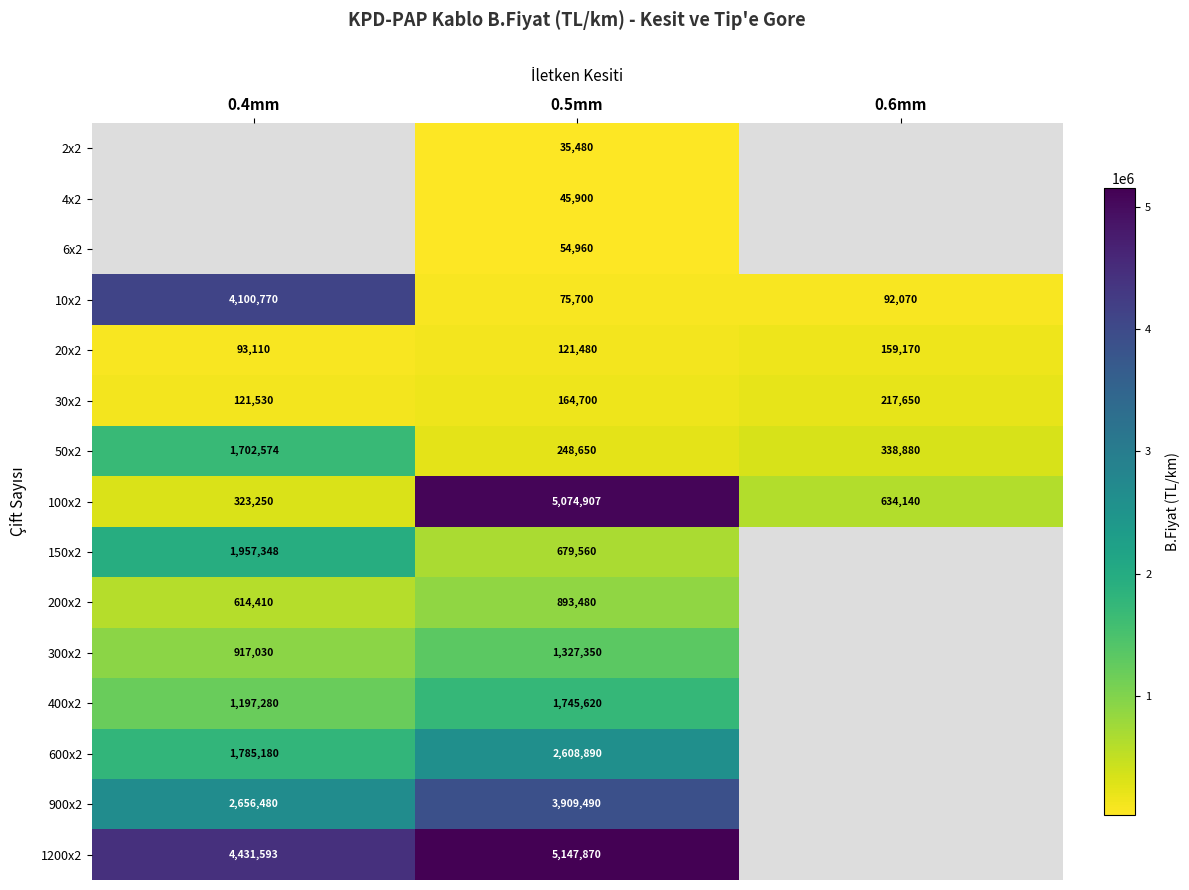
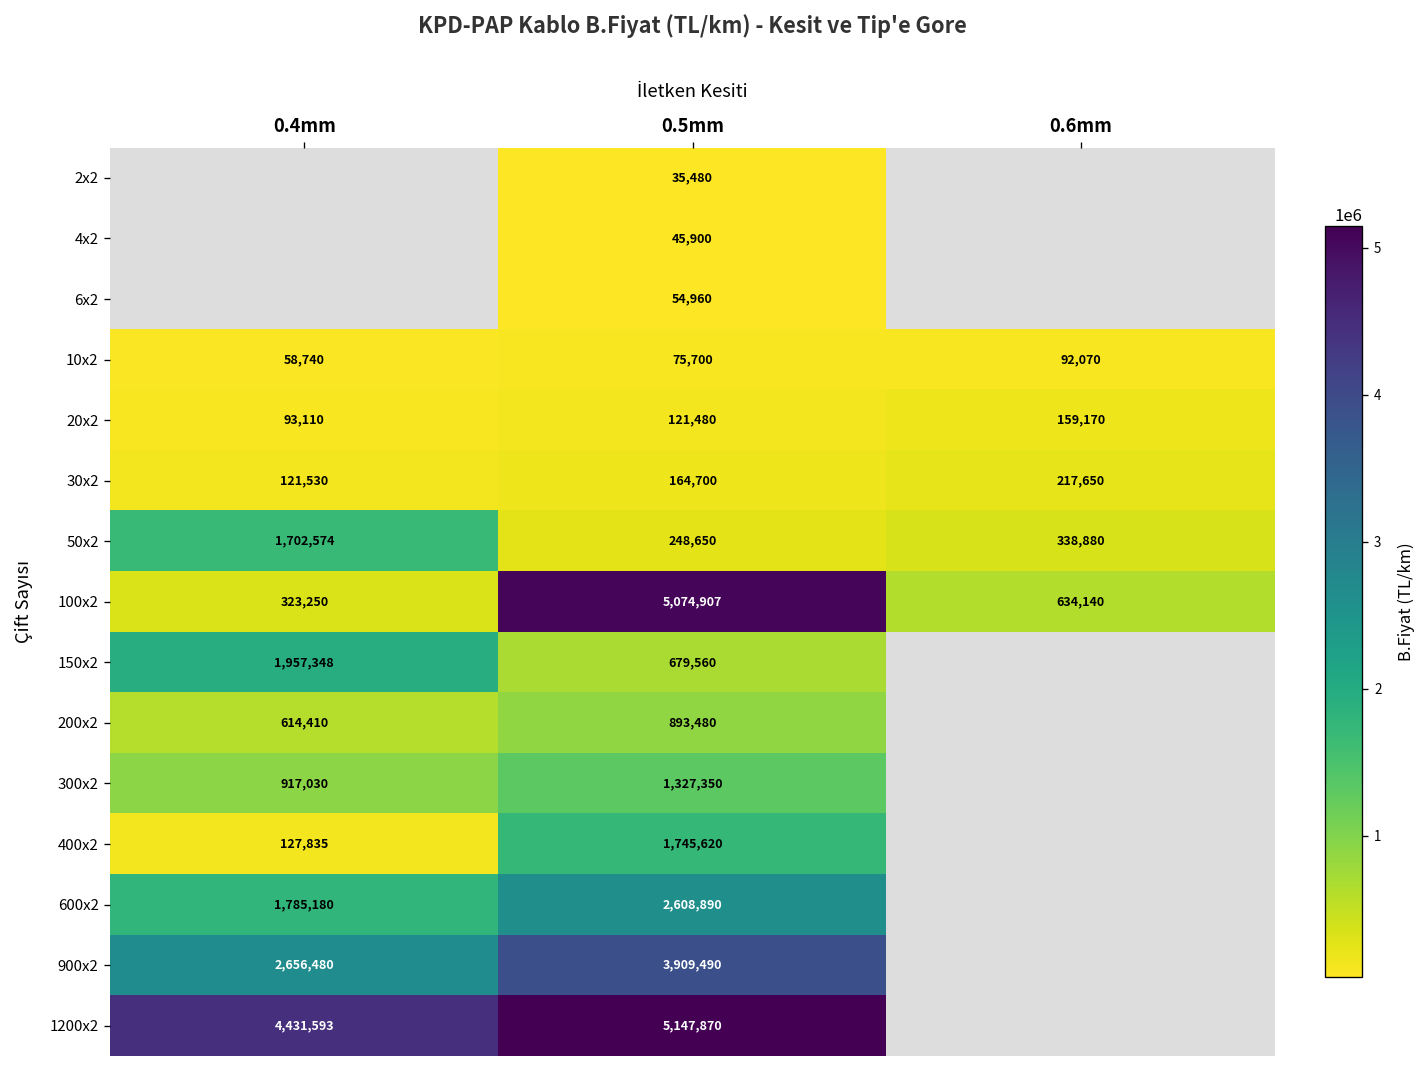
10x2, 0.4mm: 4,100,770 -> 58,740
400x2, 0.4mm: 1,197,280 -> 127,835
